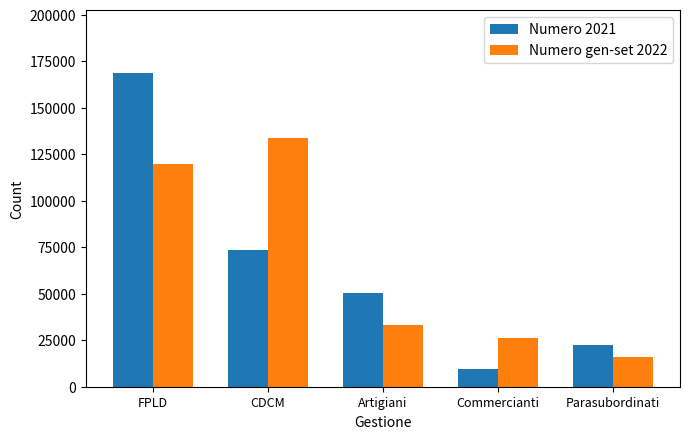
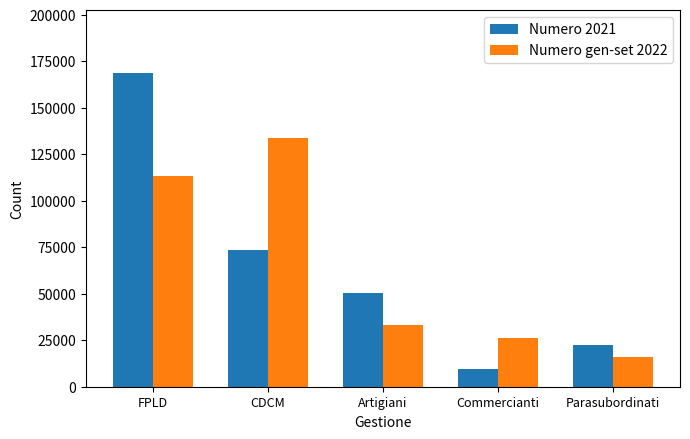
Numero gen-set 2022, FPLD: 120000 -> 113000
